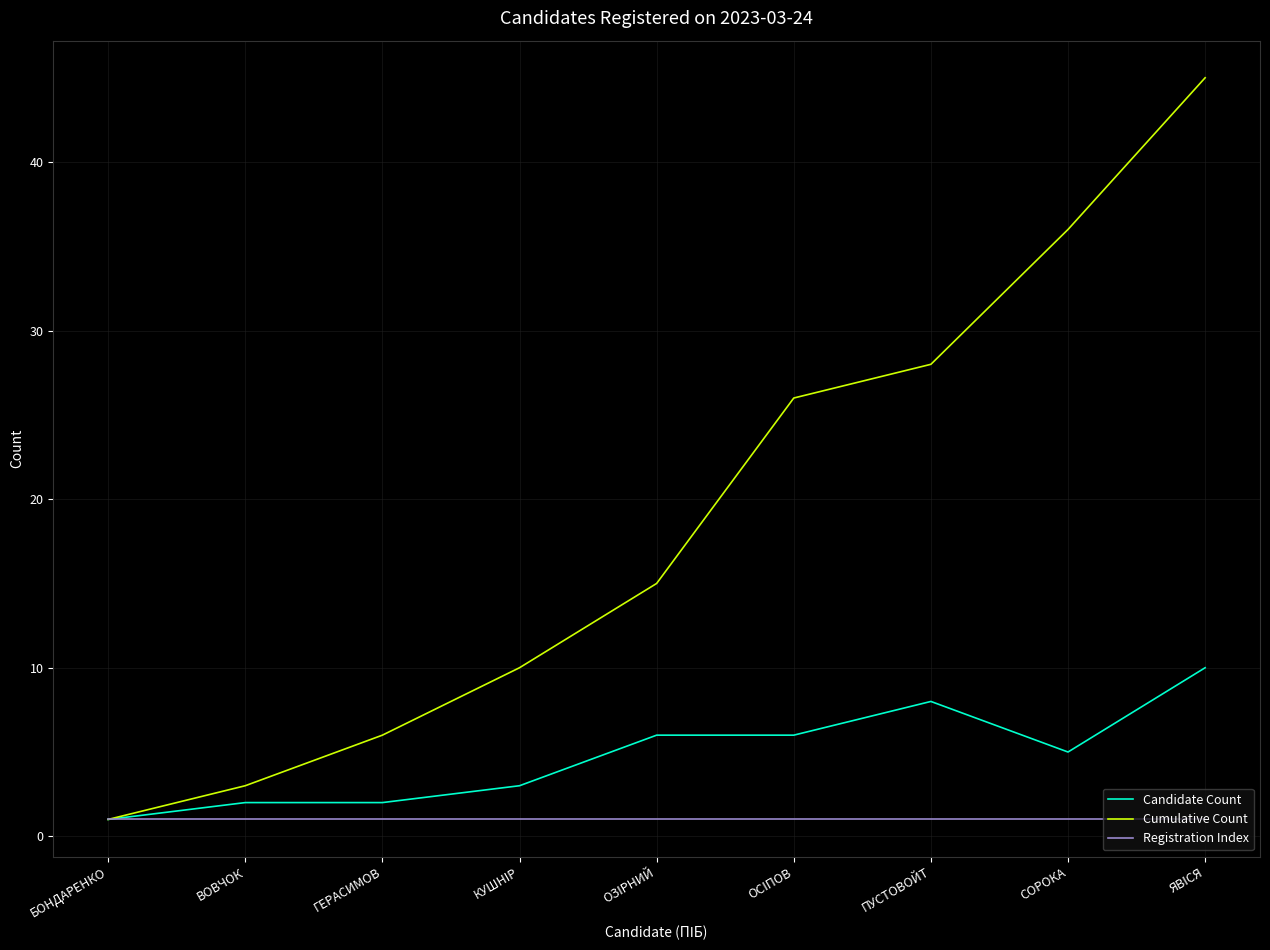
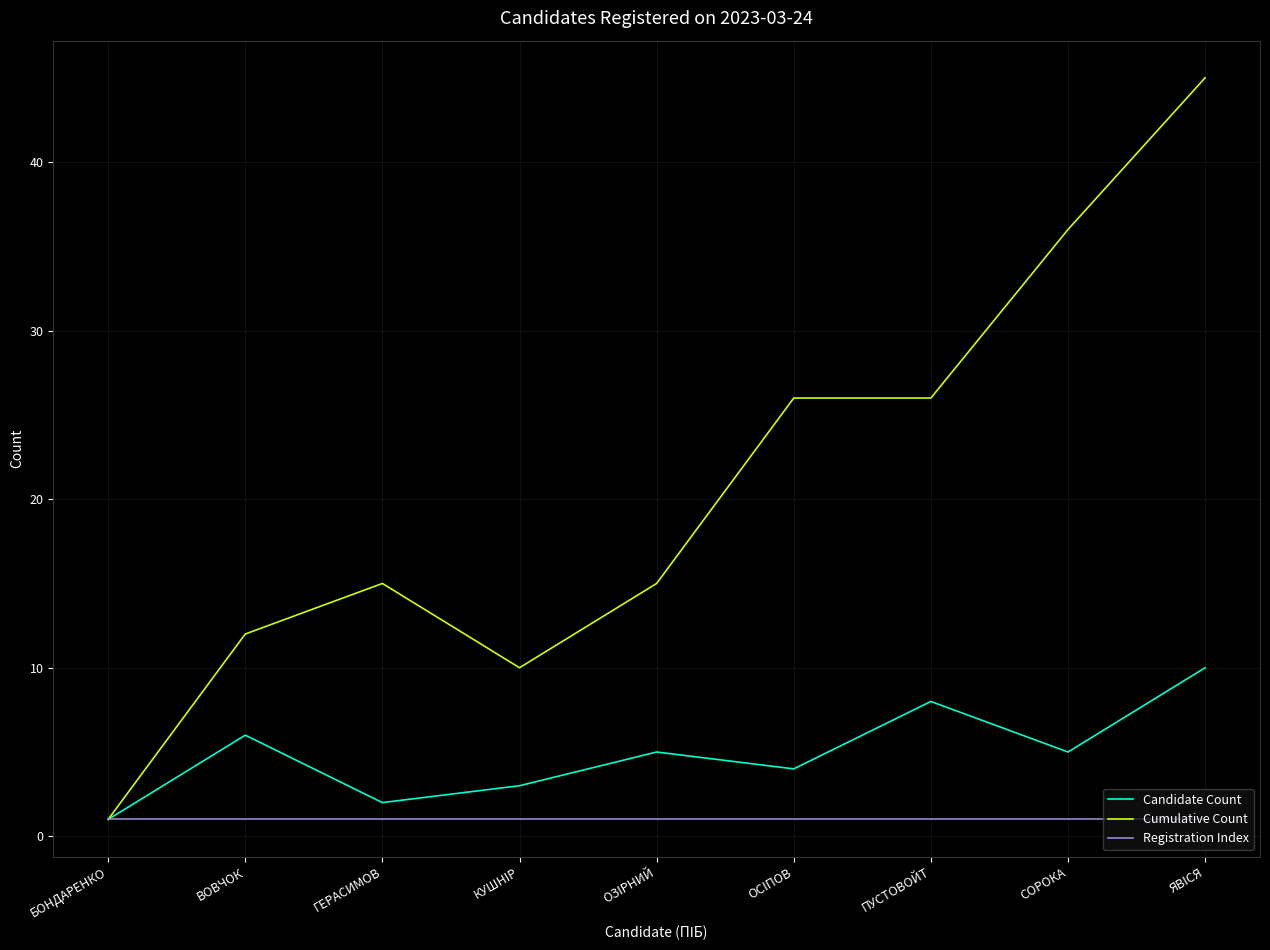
Candidate Count, ВОВЧОК: 2 -> 6
Cumulative Count, ВОВЧОК: 3 -> 12
Cumulative Count, ГЕРАСИМОВ: 6 -> 15
Candidate Count, ОЗІРНИЙ: 6 -> 5
Candidate Count, ОСІПОВ: 6 -> 4
Cumulative Count, ПУСТОВОЙТ: 28 -> 26
